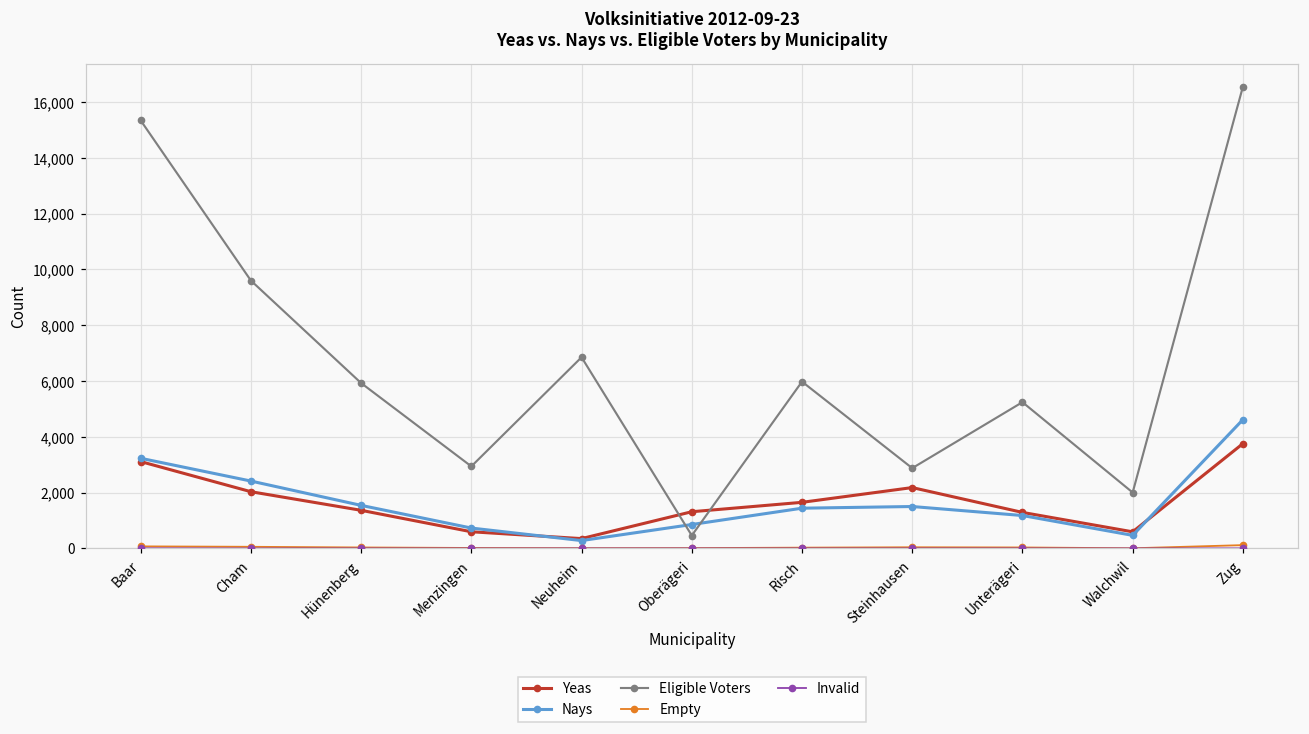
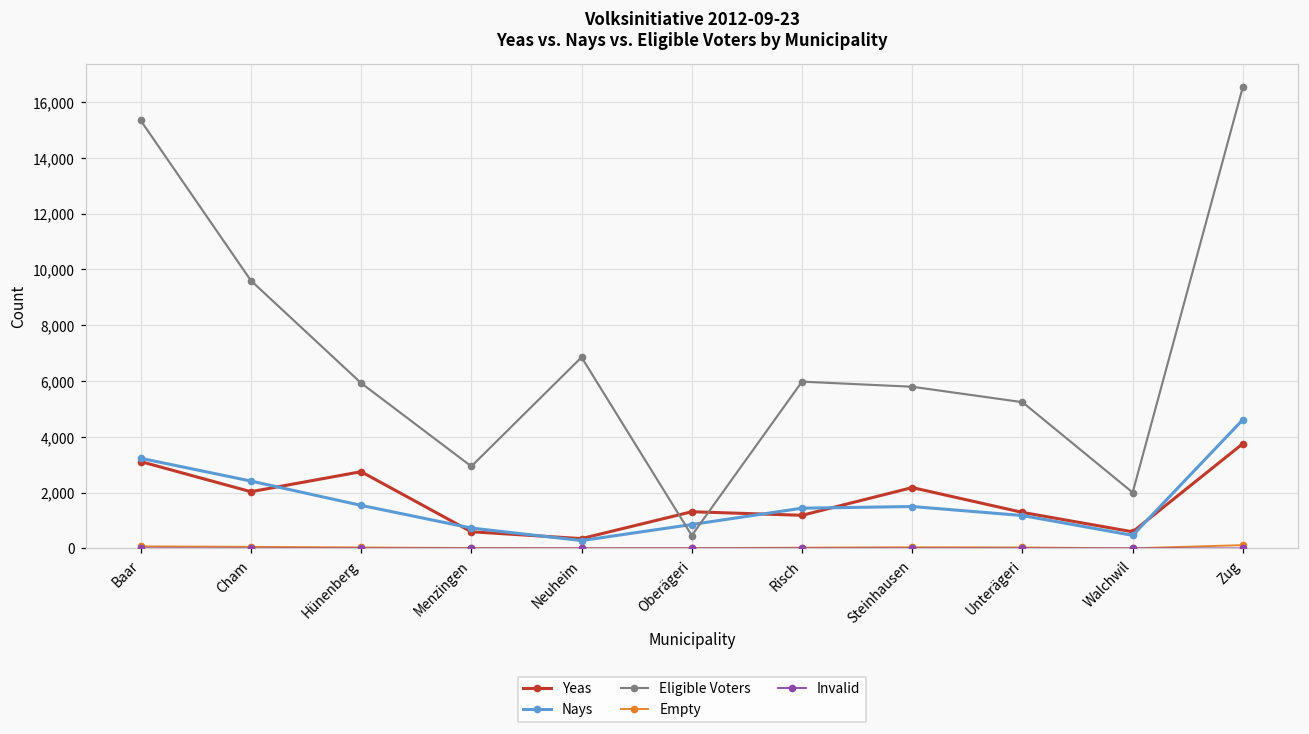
Yeas, Hünenberg: 1,400 -> 2,800
Yeas, Risch: 1,700 -> 1,200
Eligible Voters, Steinhausen: 2,900 -> 5,800
